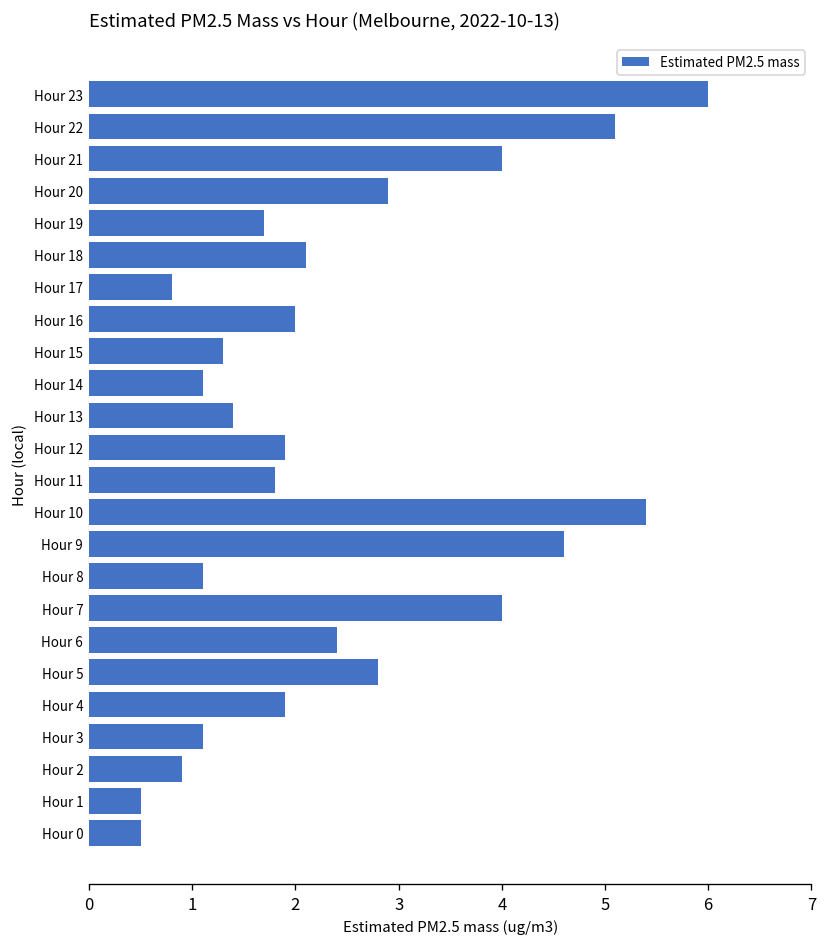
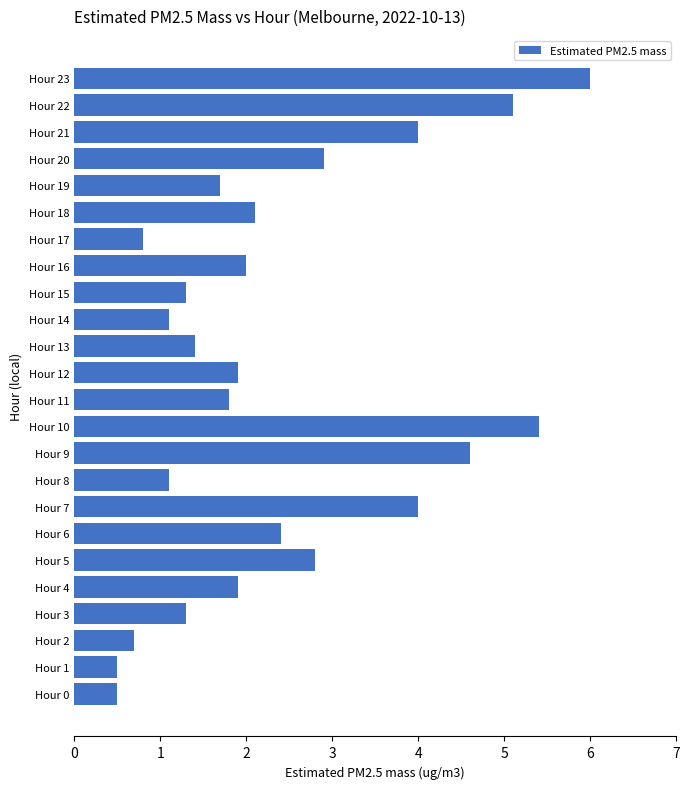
Hour 3: 1.1 -> 1.3
Hour 2: 0.9 -> 0.7
